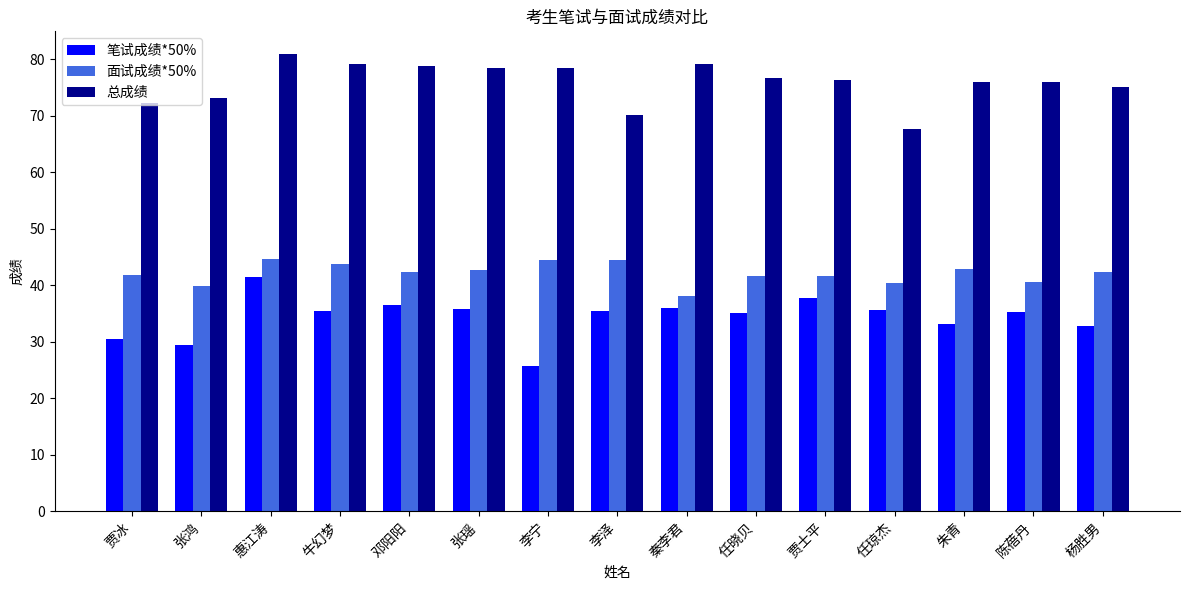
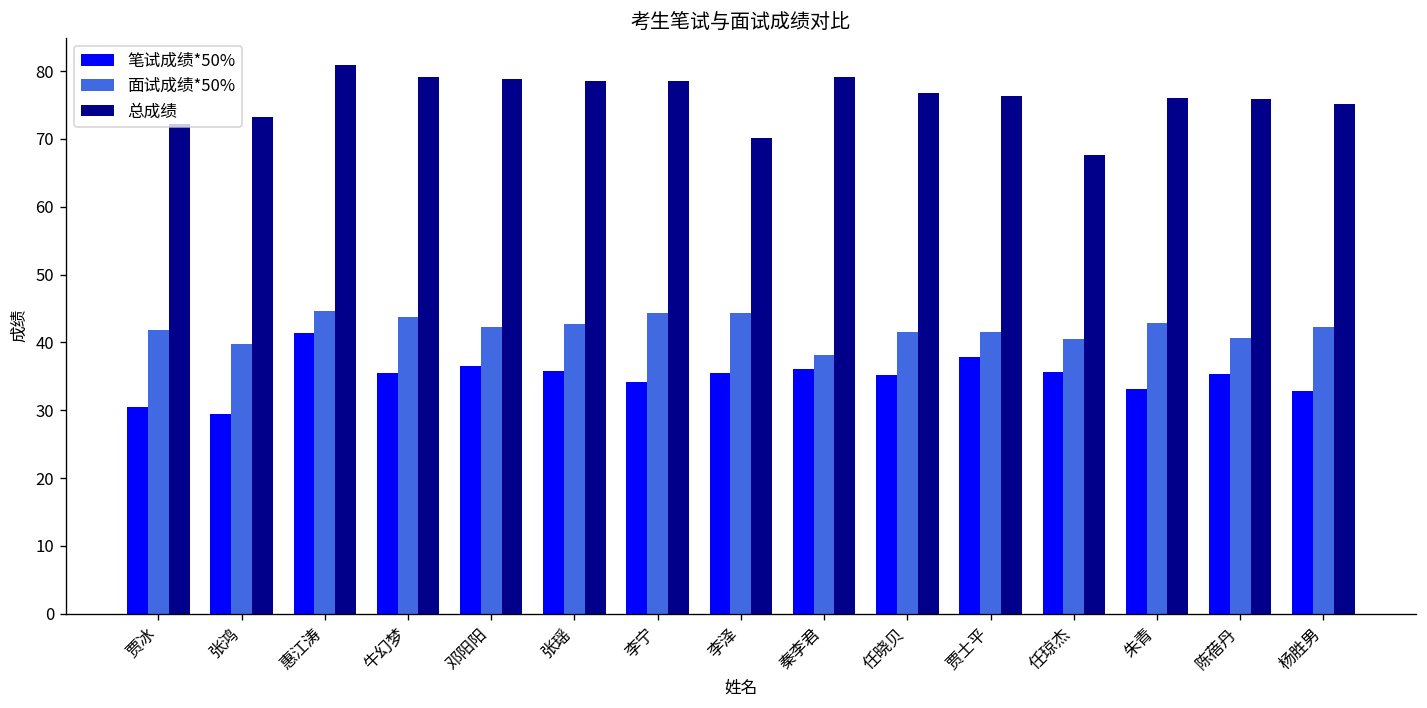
笔试成绩*50%, 李宁: 26 -> 34
